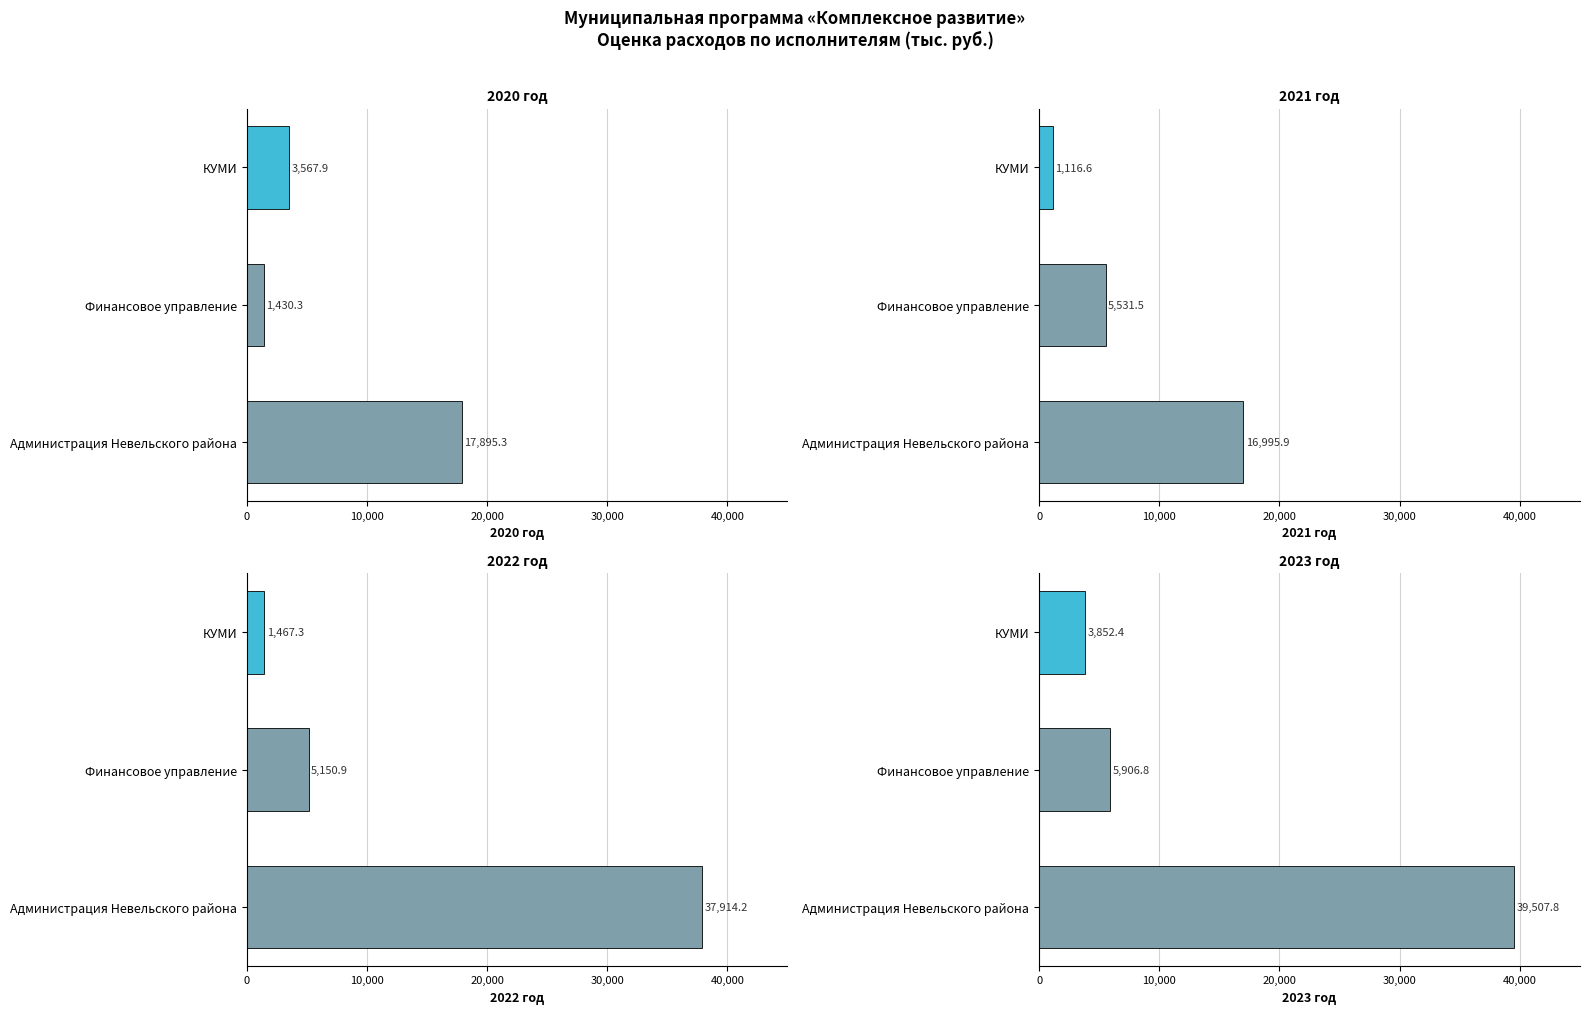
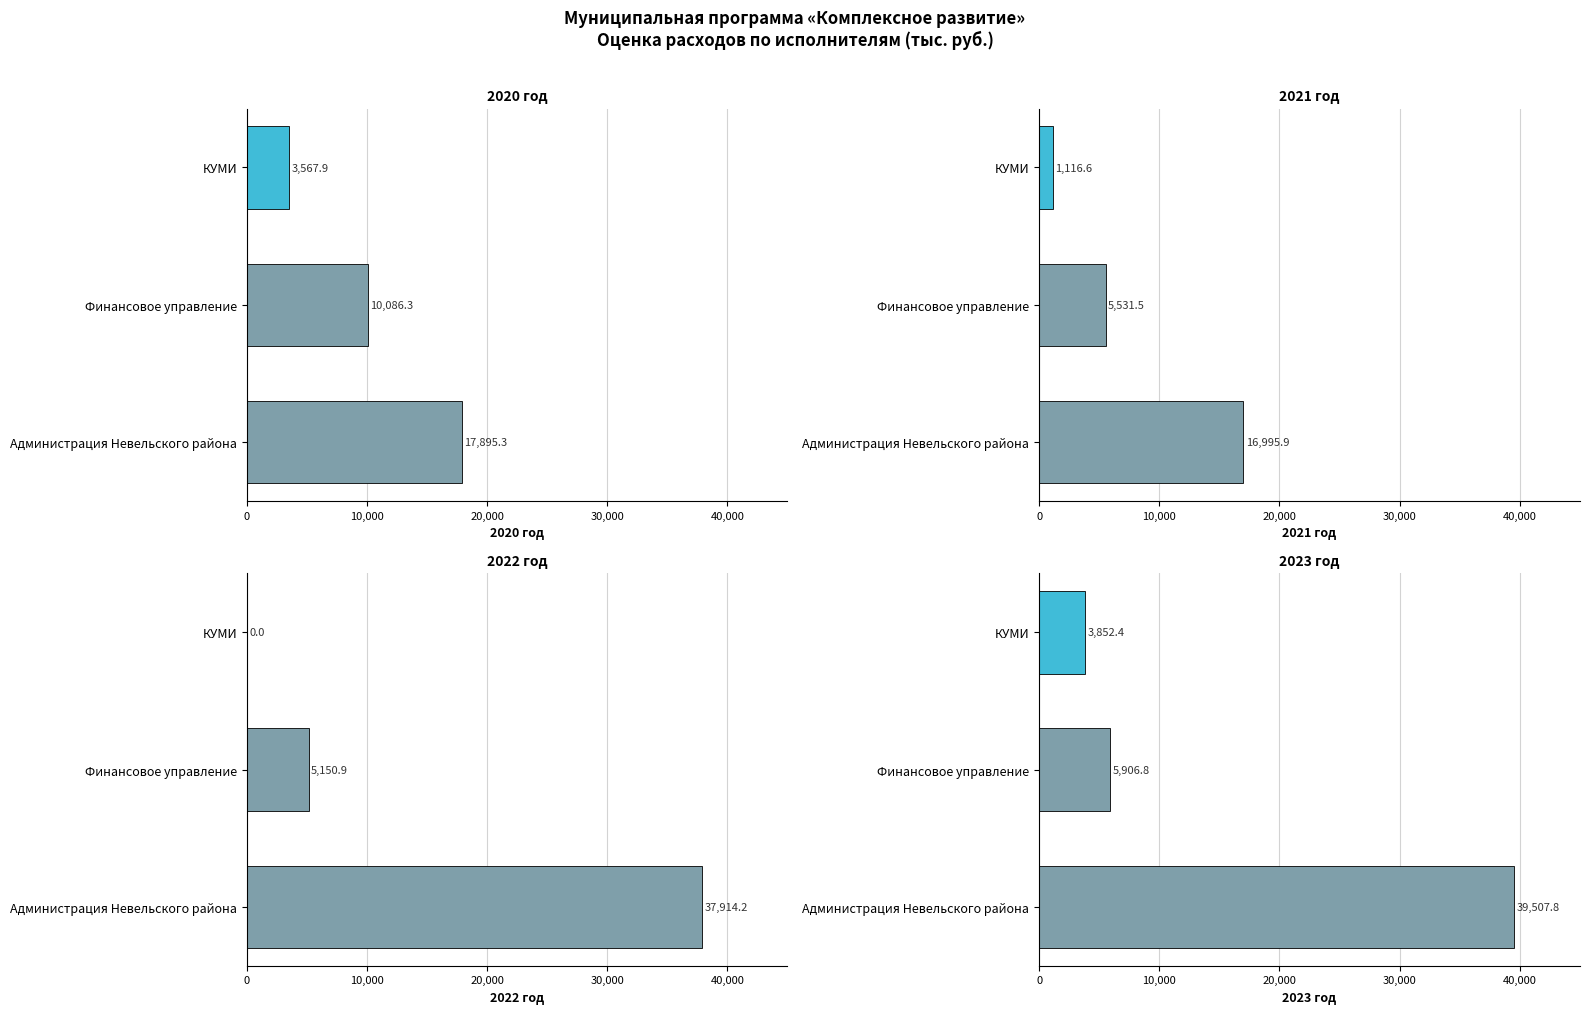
2020 год, Финансовое управление: 1,430.3 -> 10,086.3
2022 год, КУМИ: 1,467.3 -> 0.0
